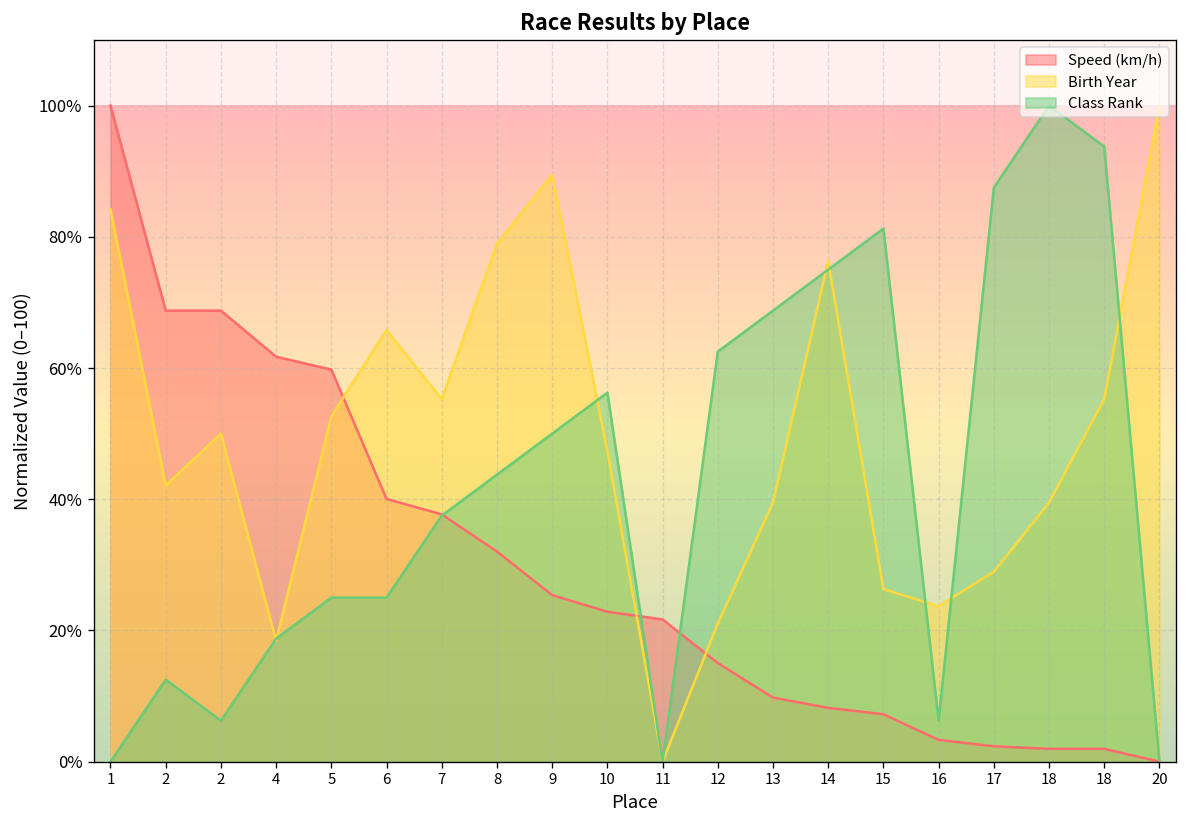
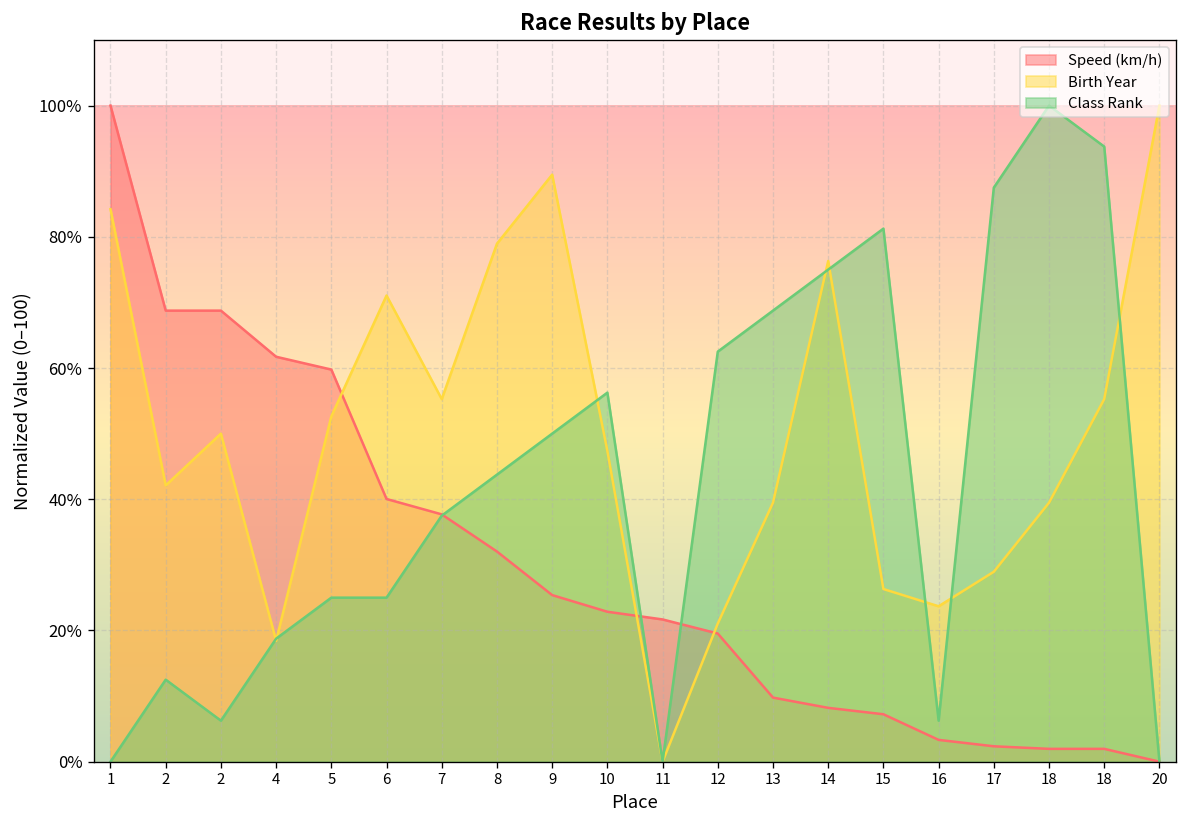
Birth Year, 6: 66% -> 71%
Speed (km/h), 12: 15% -> 20%
